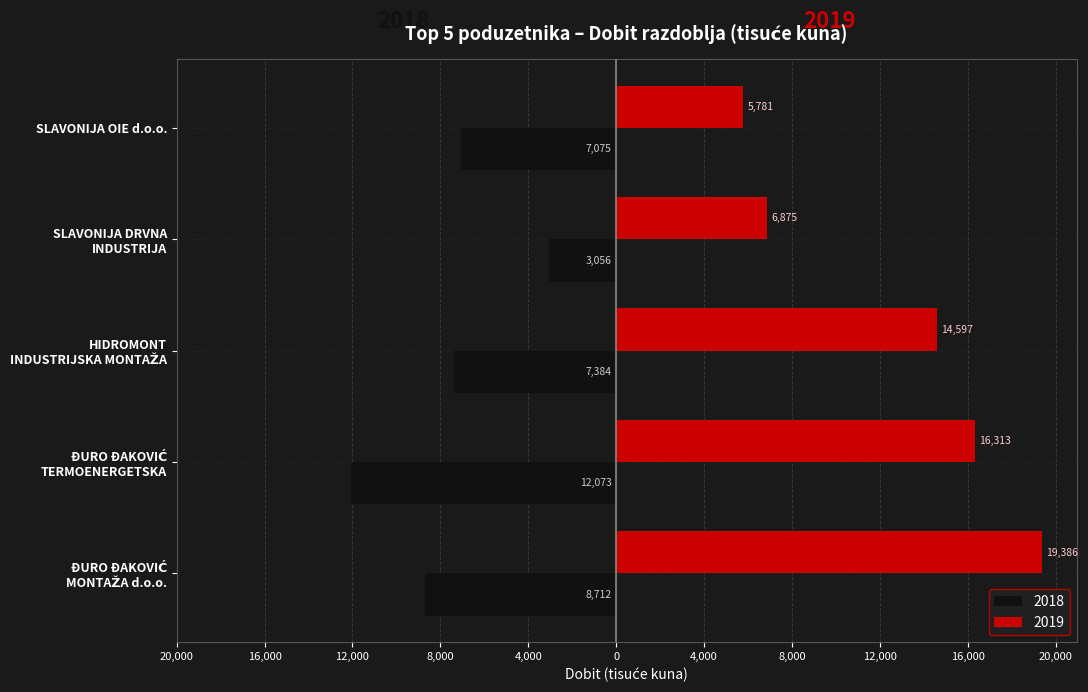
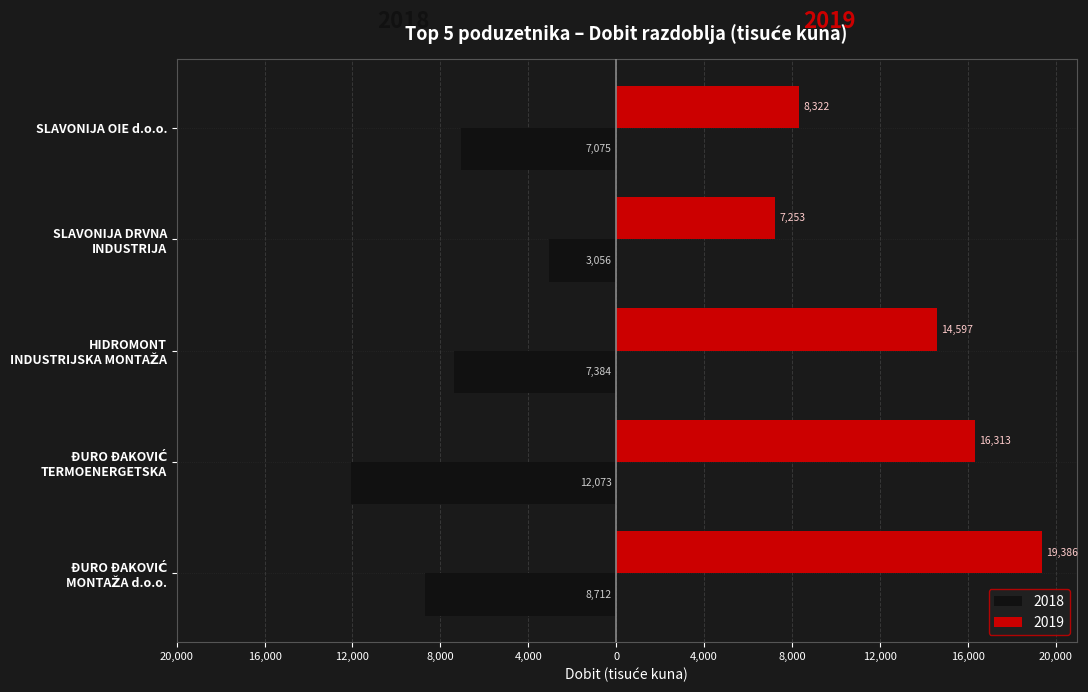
2019, SLAVONIJA OIE d.o.o.: 5,781 -> 8,322
2019, SLAVONIJA DRVNA INDUSTRIJA: 6,875 -> 7,253
